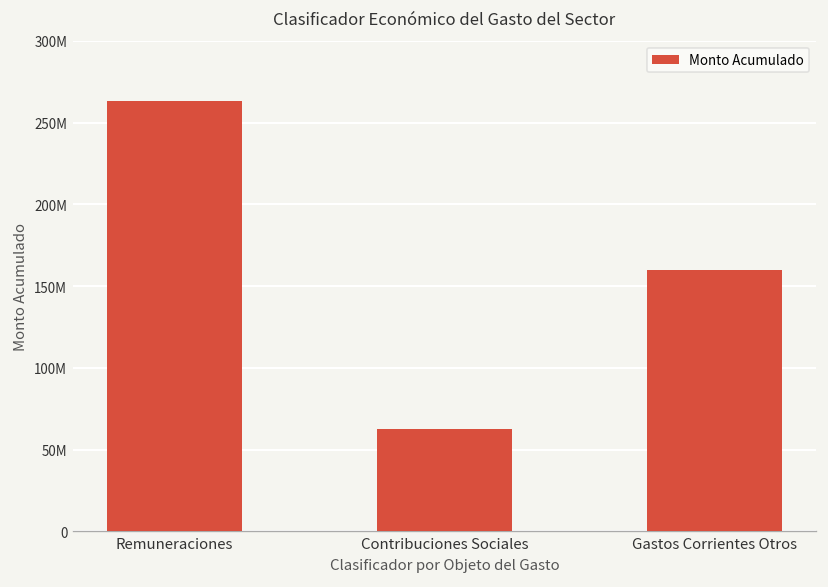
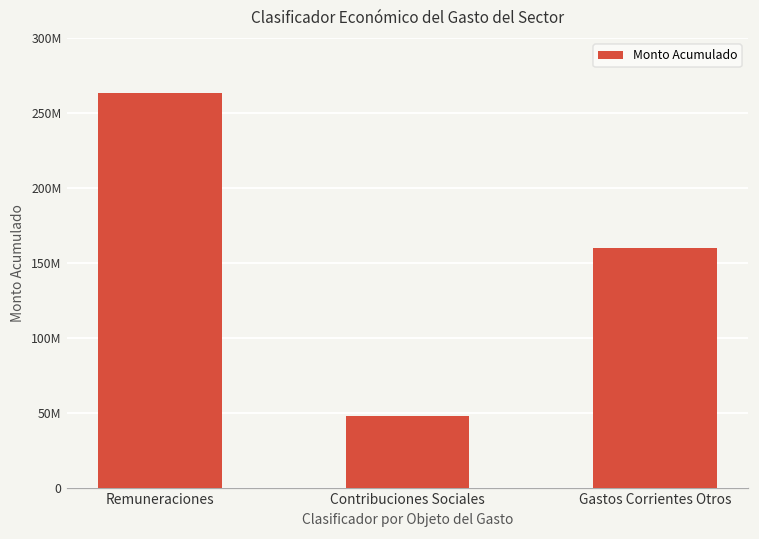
Contribuciones Sociales: 63000000 -> 48000000
